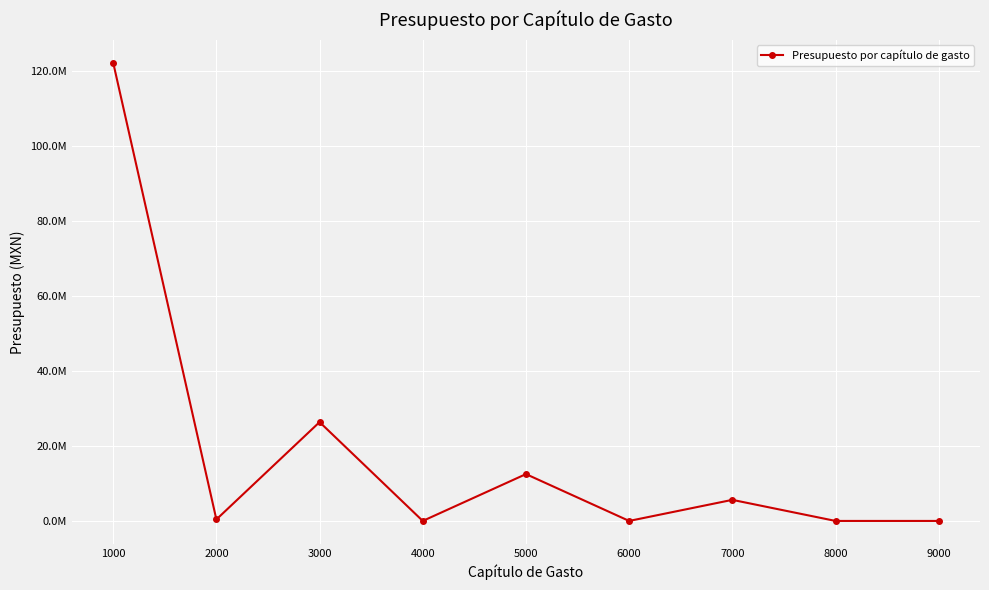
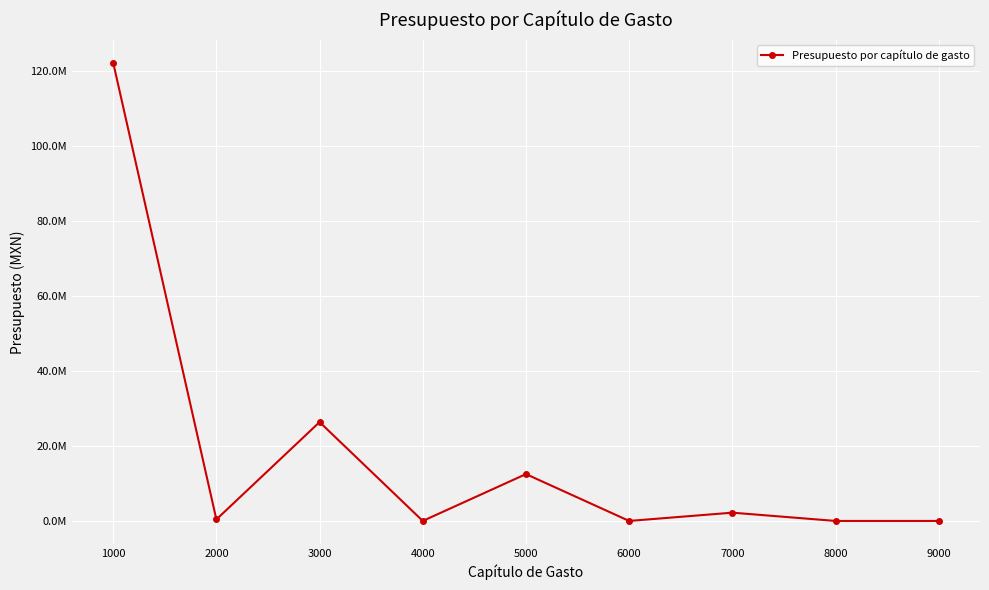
7000: 6000000 -> 2000000
